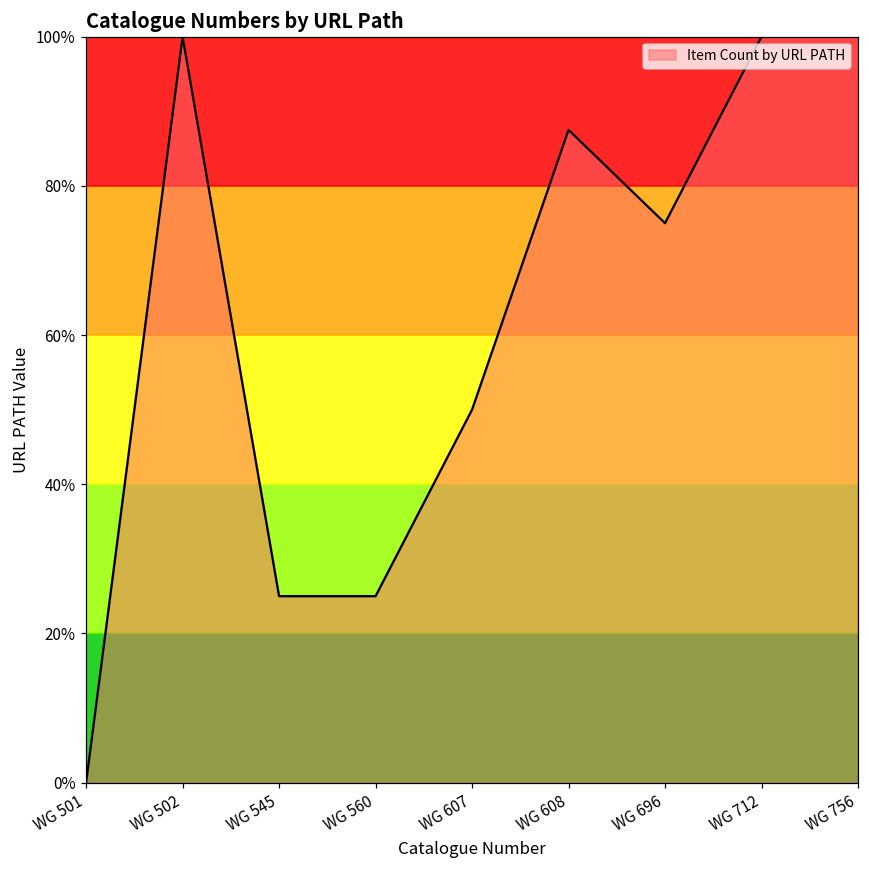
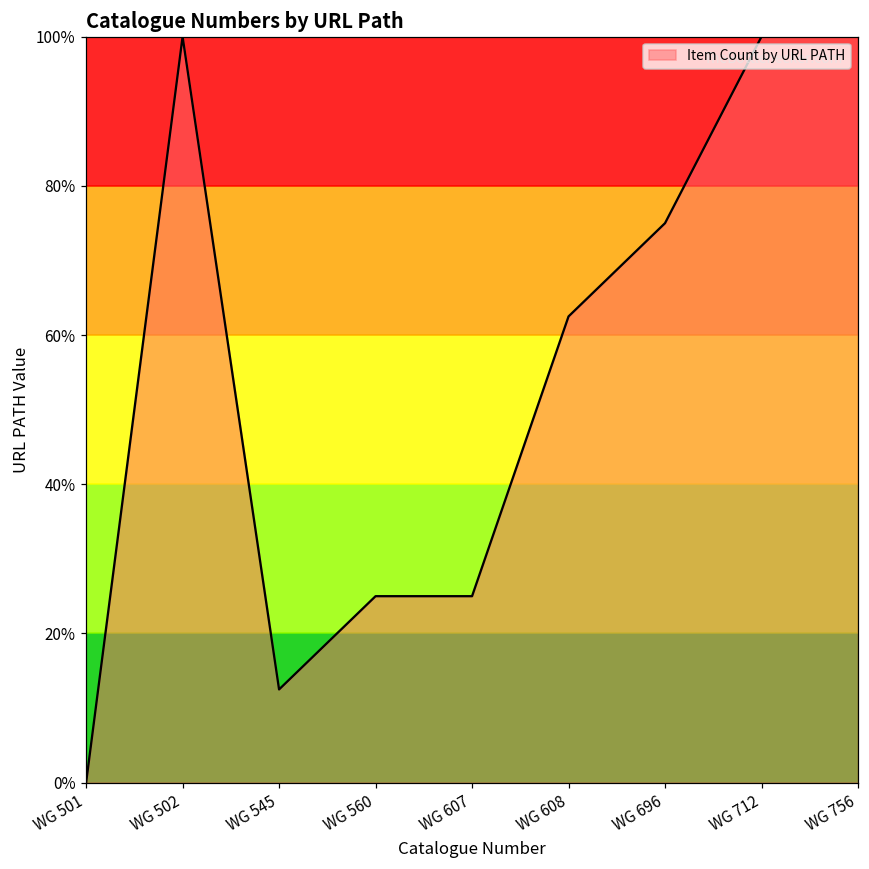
WG 545: 25% -> 13%
WG 607: 50% -> 25%
WG 608: 88% -> 63%
